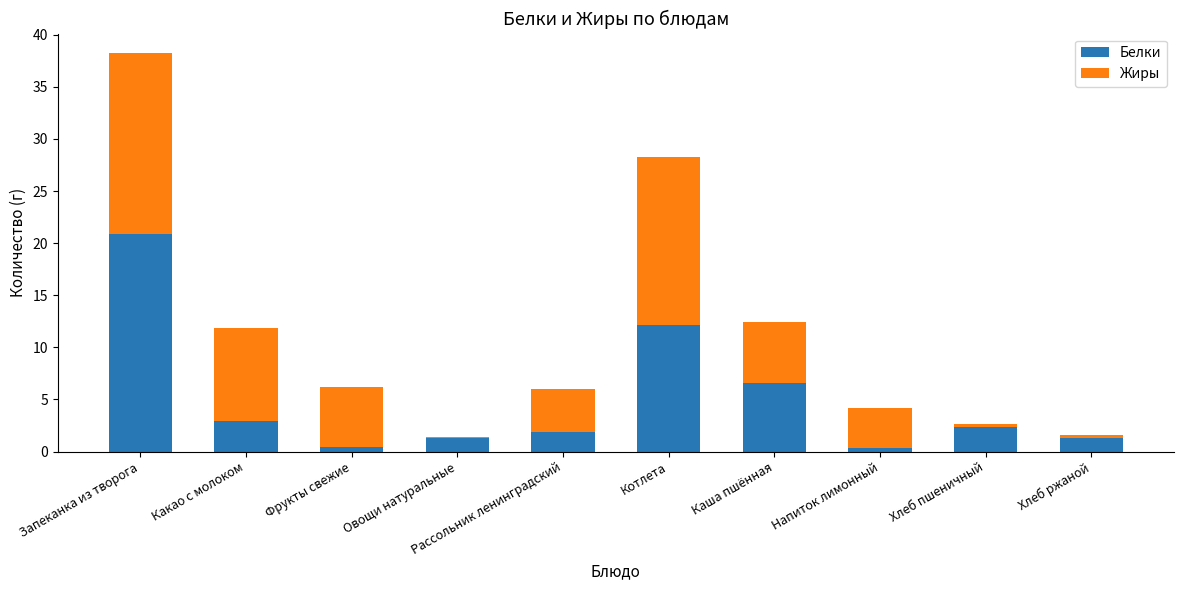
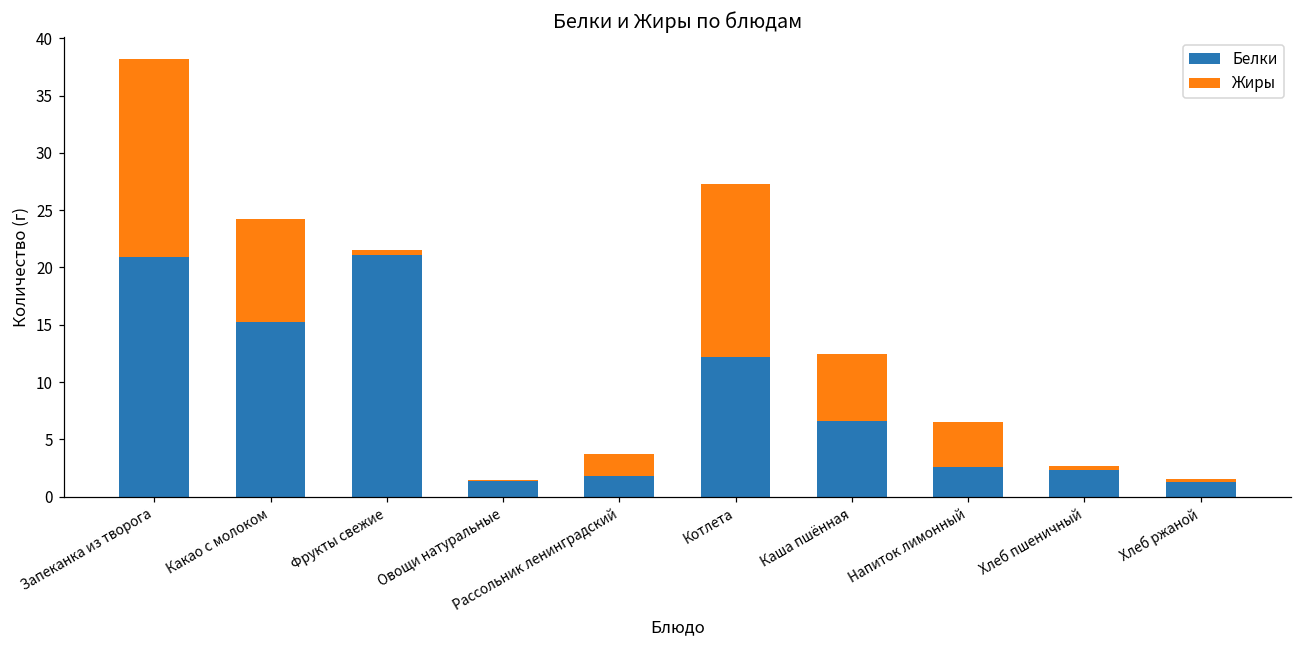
Белки, Какао с молоком: 2.9 -> 15.2
Белки, Фрукты свежие: 0.4 -> 21.1
Жиры, Фрукты свежие: 5.8 -> 0.4
Жиры, Рассольник ленинградский: 4.2 -> 1.9
Жиры, Котлета: 16.1 -> 15.1
Белки, Напиток лимонный: 0.3 -> 2.6
